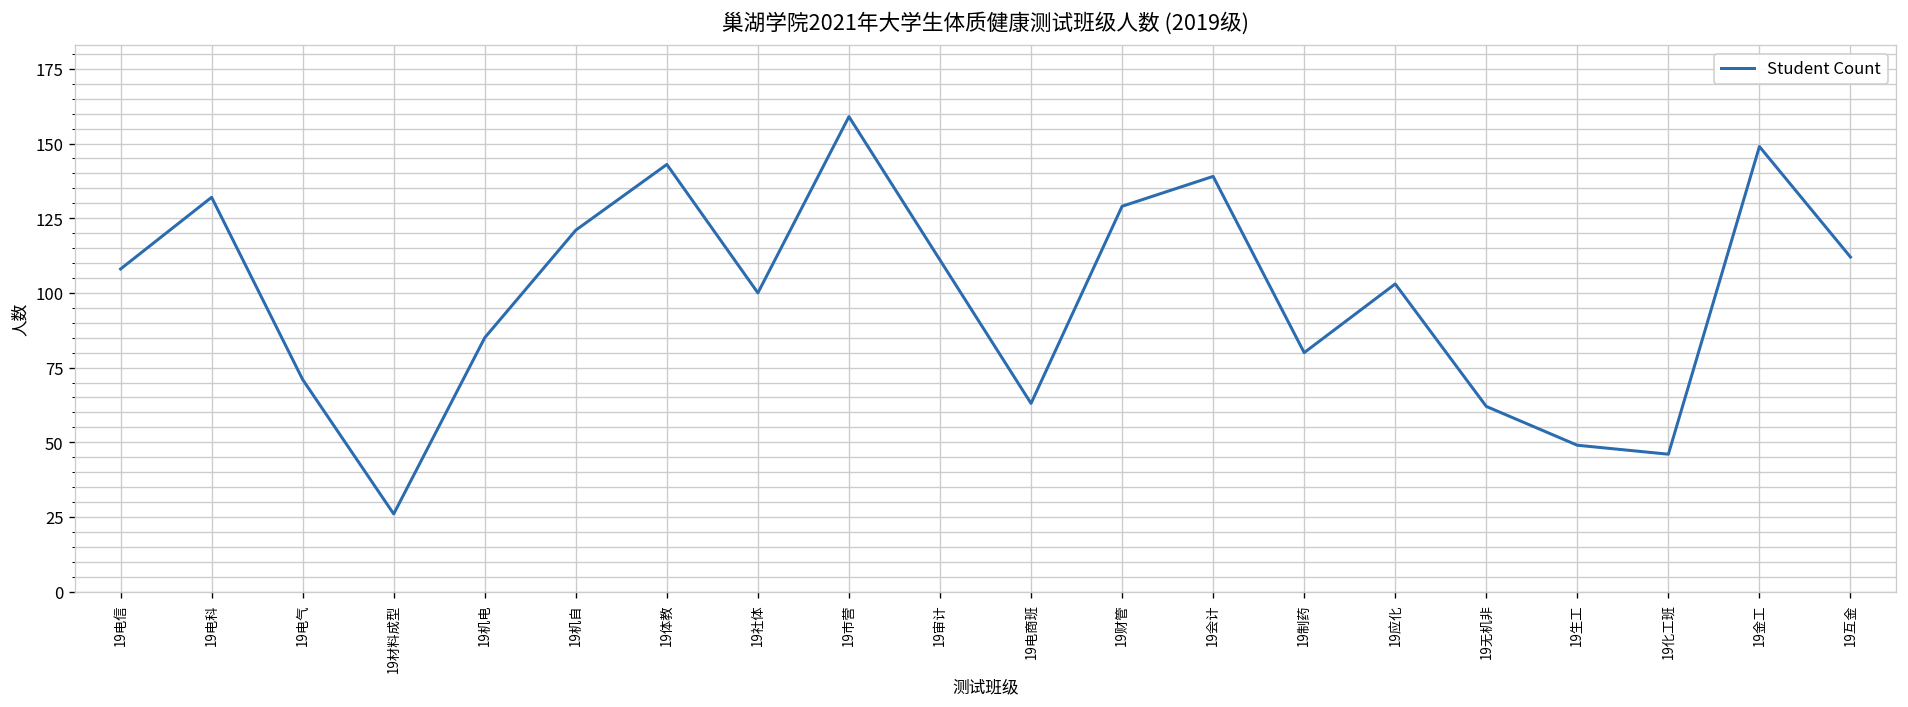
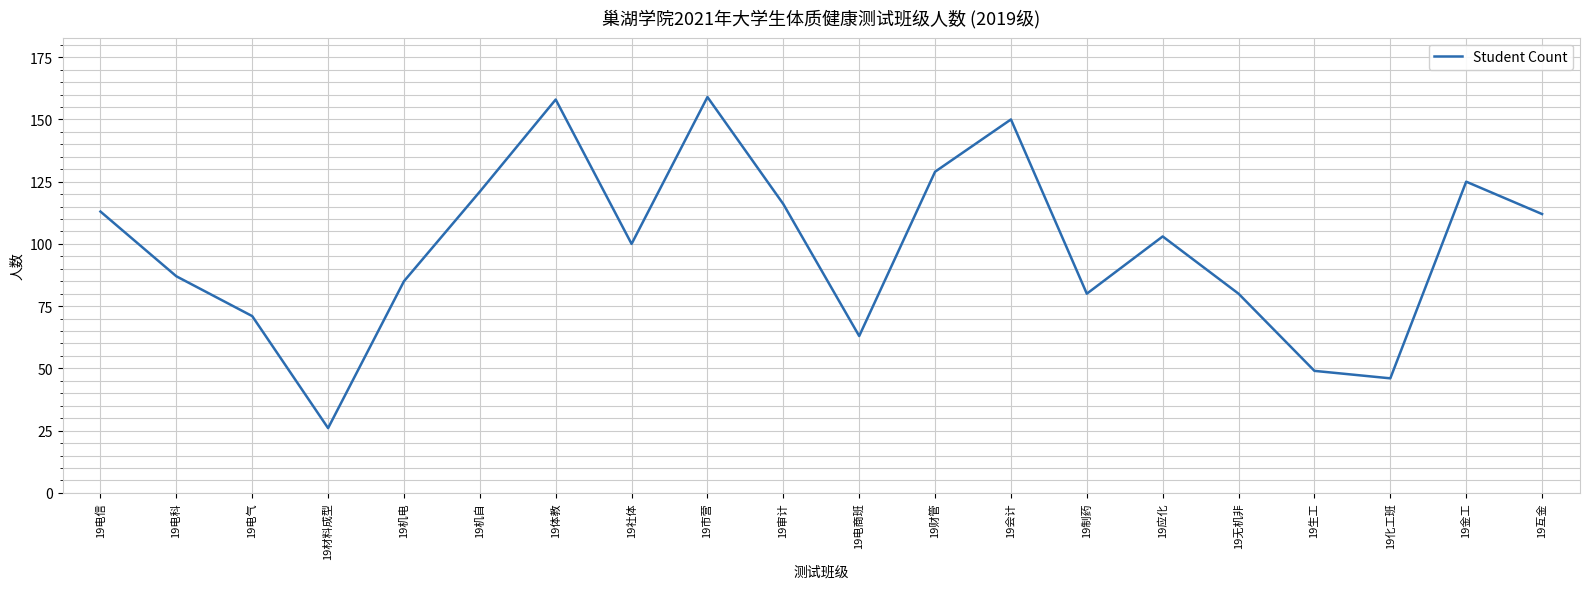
19电信: 108 -> 113
19电科: 132 -> 87
19体教: 143 -> 158
19审计: 111 -> 116
19会计: 139 -> 150
19无机非: 62 -> 80
19金工: 149 -> 125
